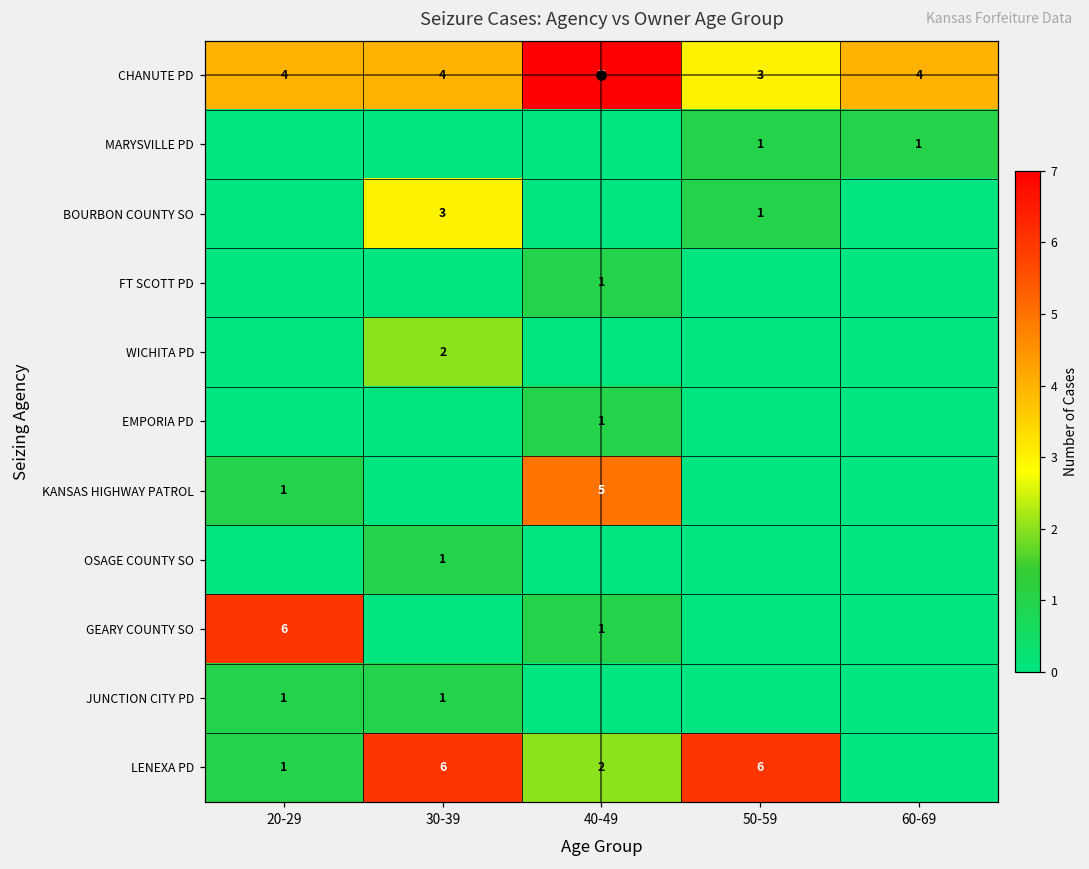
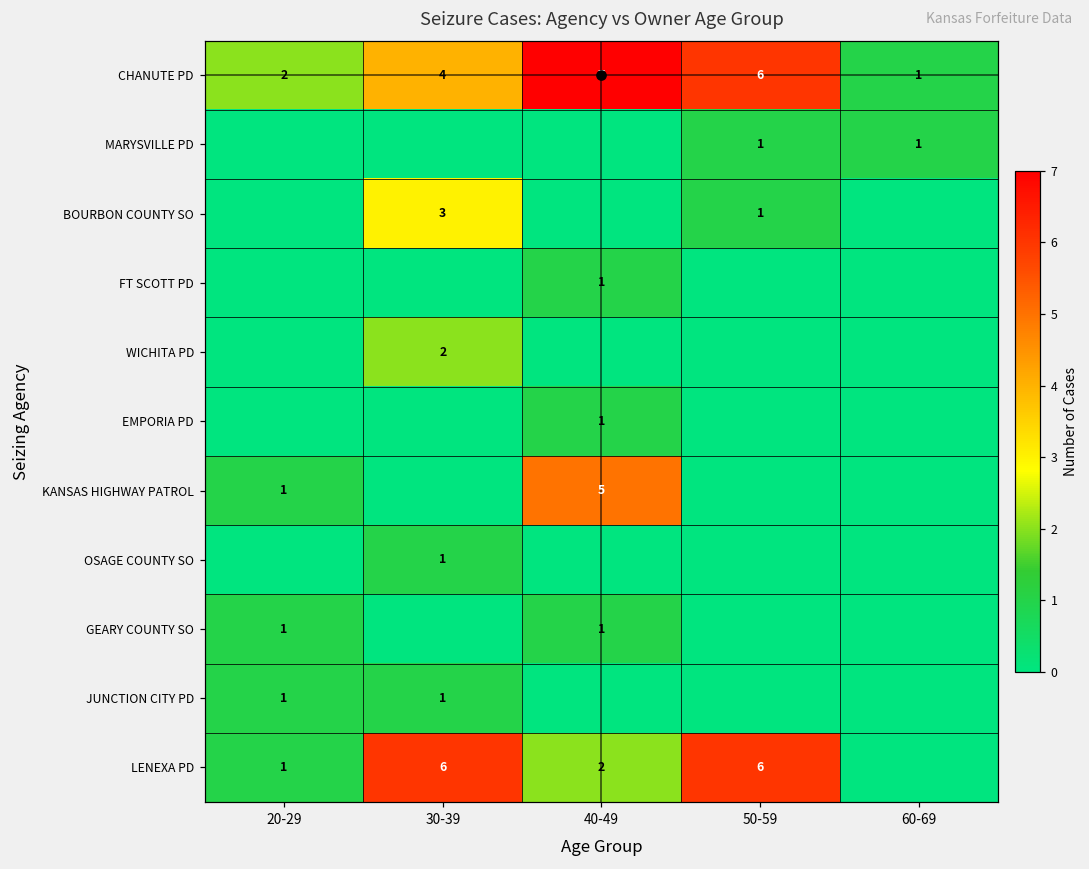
CHANUTE PD, 20-29: 4 -> 2
CHANUTE PD, 50-59: 3 -> 6
CHANUTE PD, 60-69: 4 -> 1
GEARY COUNTY SO, 20-29: 6 -> 1
